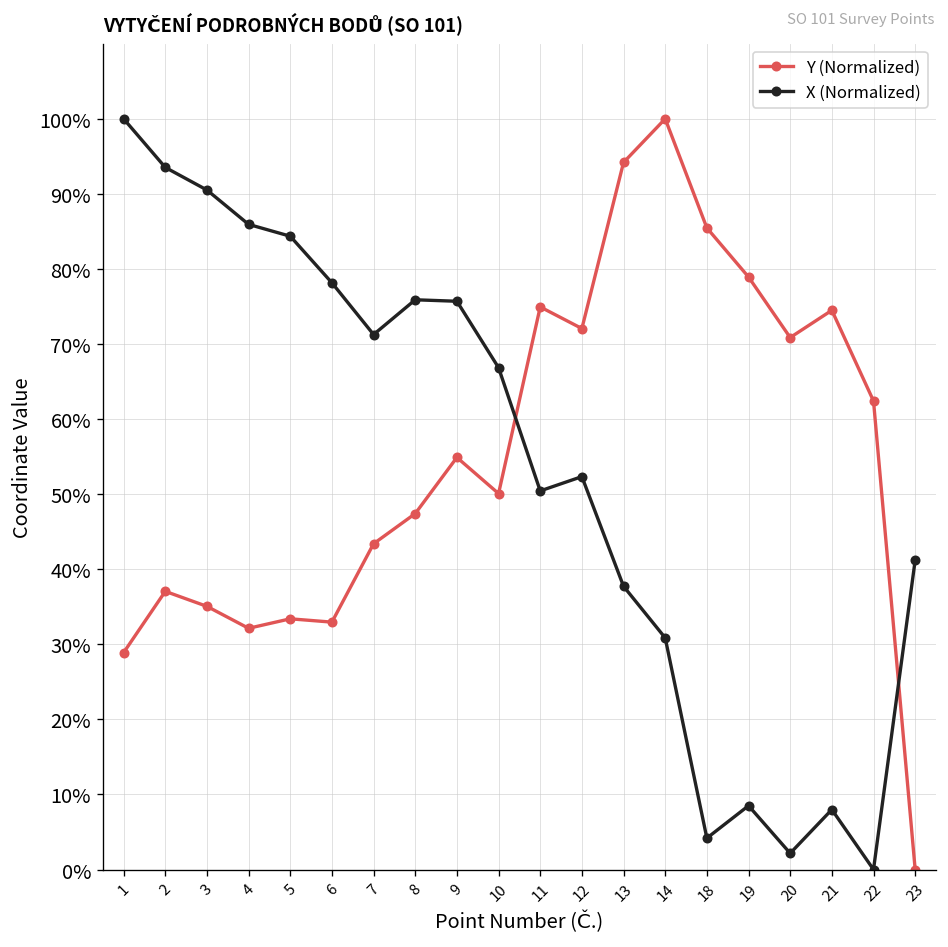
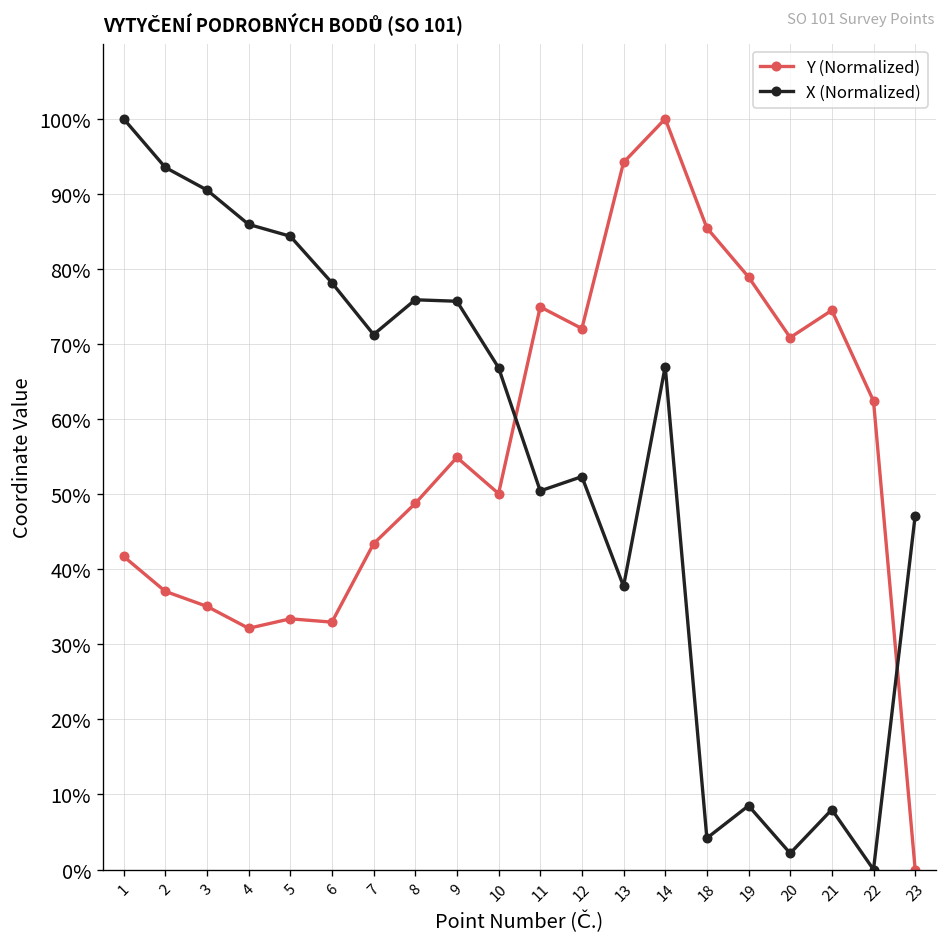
Y (Normalized), 1: 29% -> 42%
Y (Normalized), 8: 47% -> 49%
X (Normalized), 14: 31% -> 67%
X (Normalized), 23: 41% -> 47%
